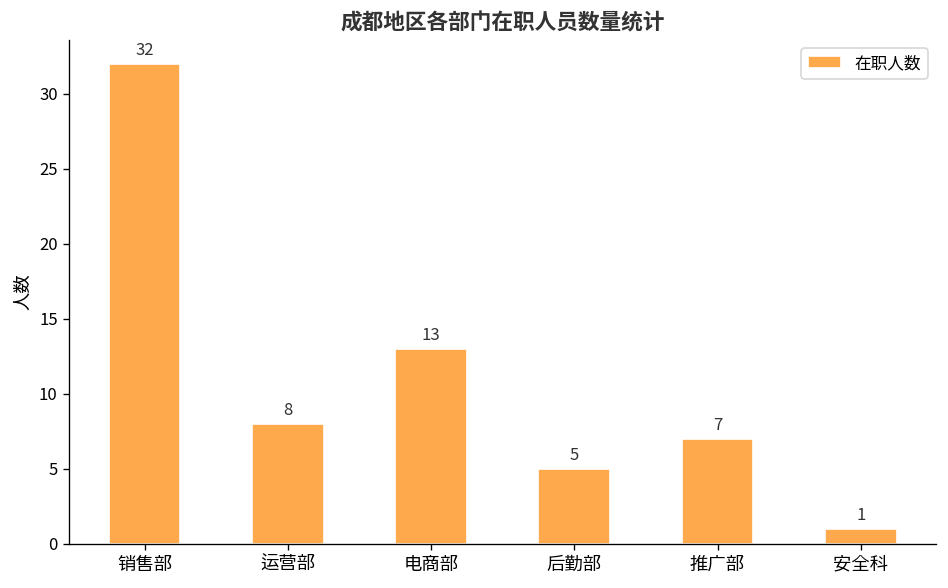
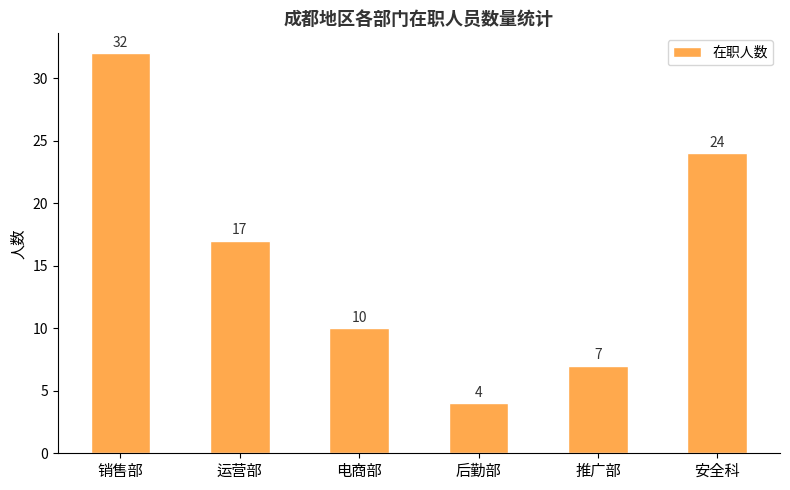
运营部: 8 -> 17
电商部: 13 -> 10
后勤部: 5 -> 4
安全科: 1 -> 24
